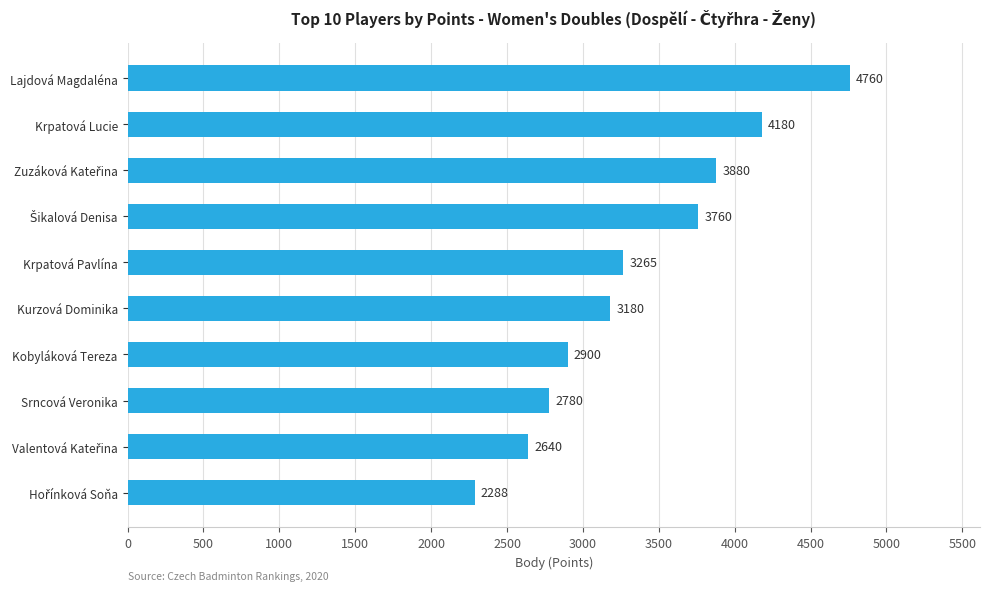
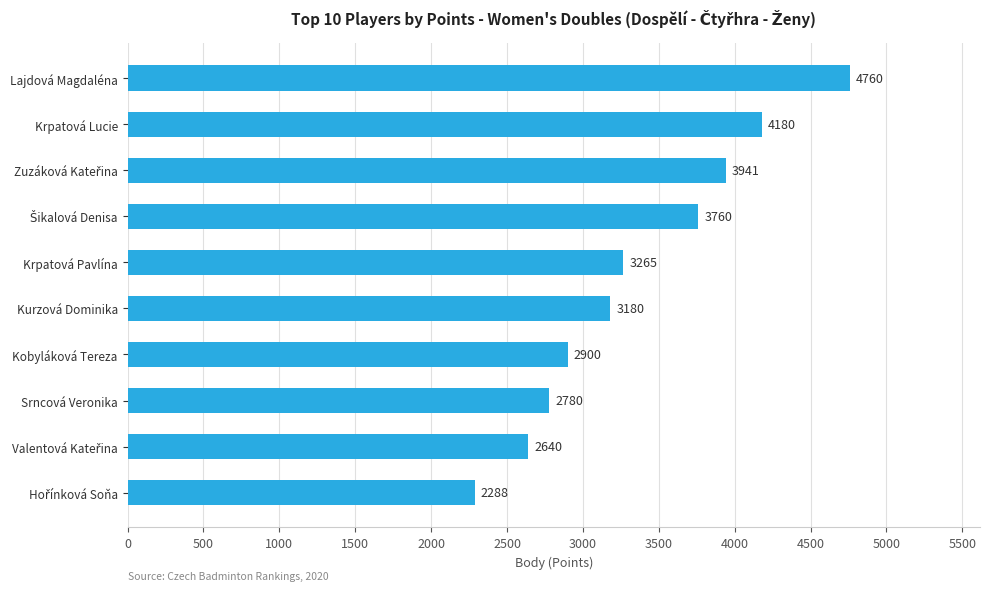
Zuzáková Kateřina: 3880 -> 3941
